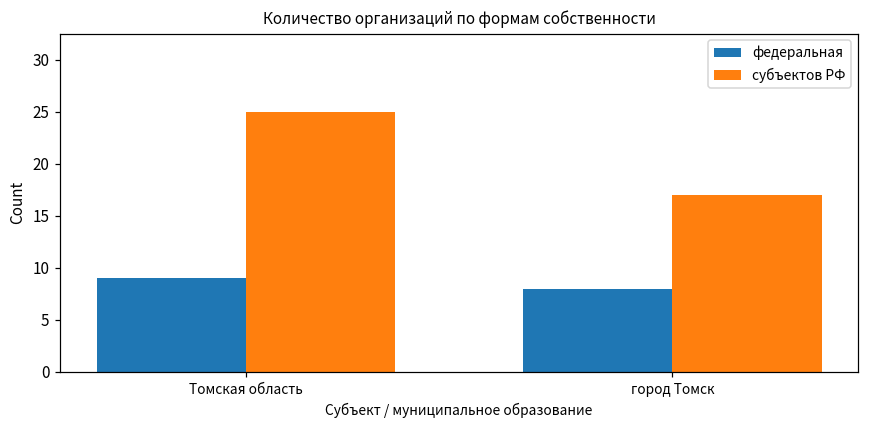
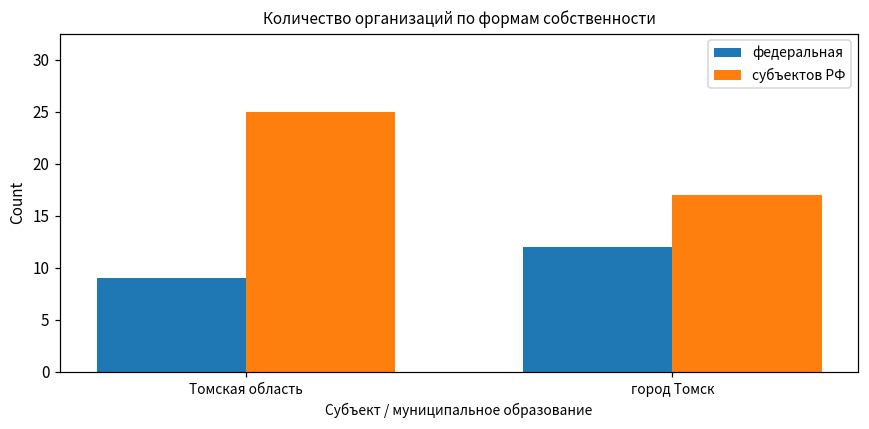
федеральная, город Томск: 8 -> 12
